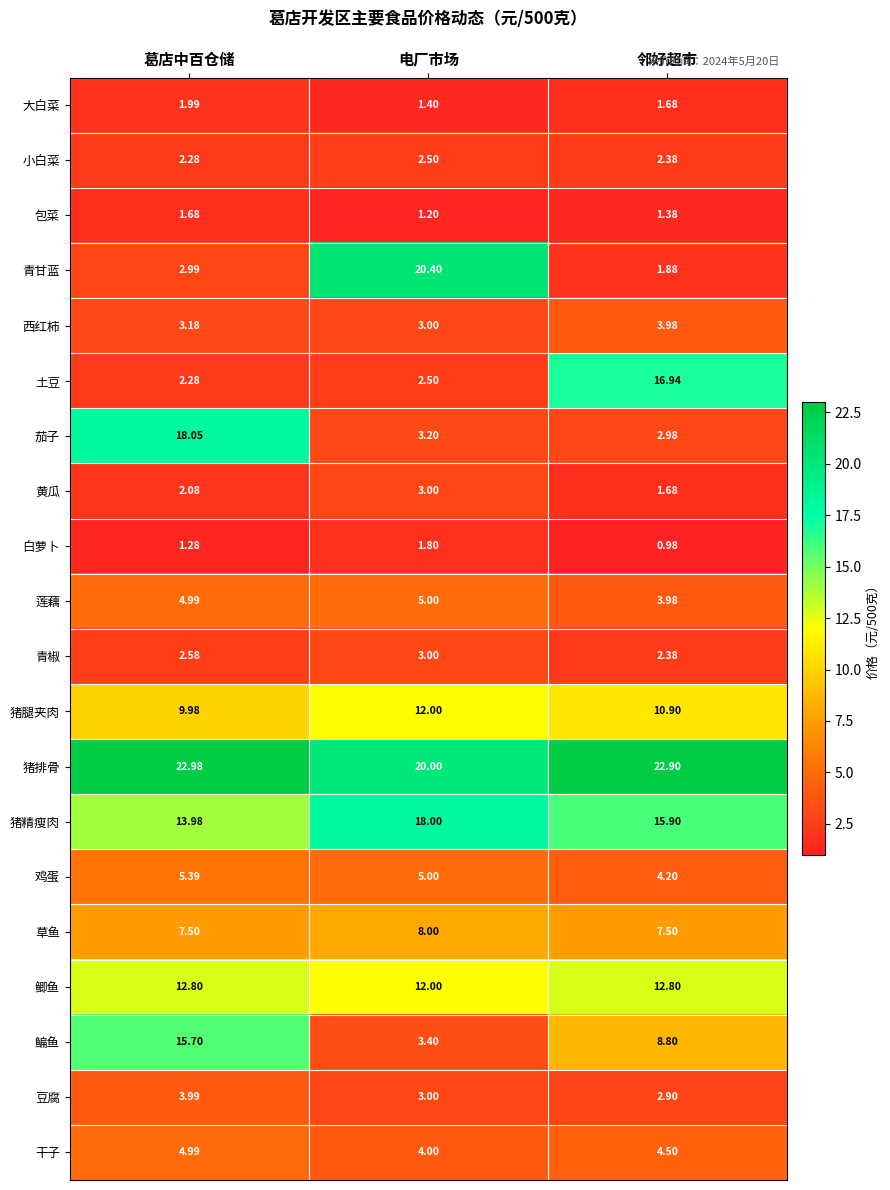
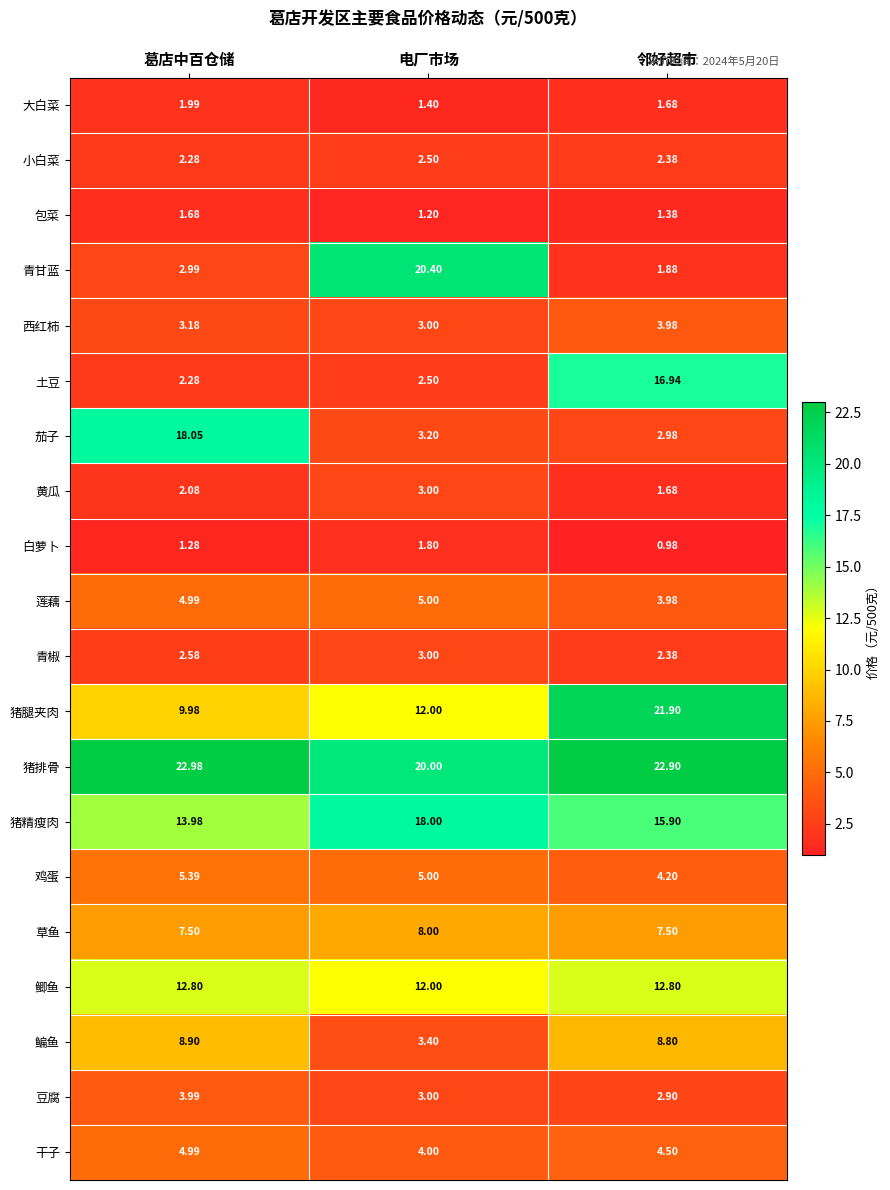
猪腿夹肉, 邻好超市: 10.90 -> 21.90
鳊鱼, 葛店中百仓储: 15.70 -> 8.90
